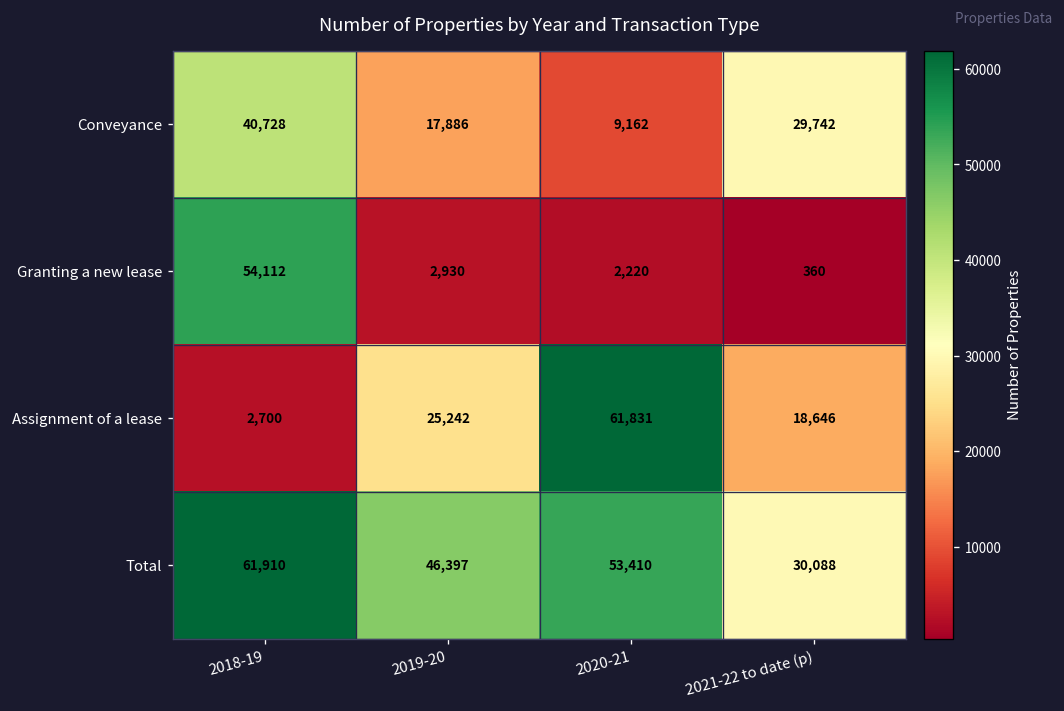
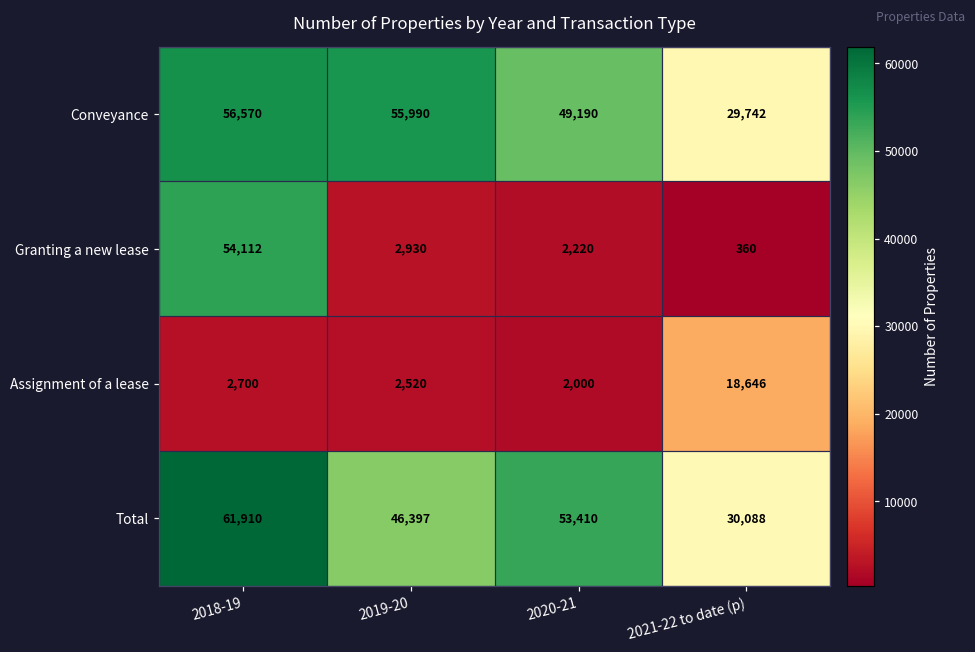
Conveyance, 2018-19: 40,728 -> 56,570
Conveyance, 2019-20: 17,886 -> 55,990
Conveyance, 2020-21: 9,162 -> 49,190
Assignment of a lease, 2019-20: 25,242 -> 2,520
Assignment of a lease, 2020-21: 61,831 -> 2,000
